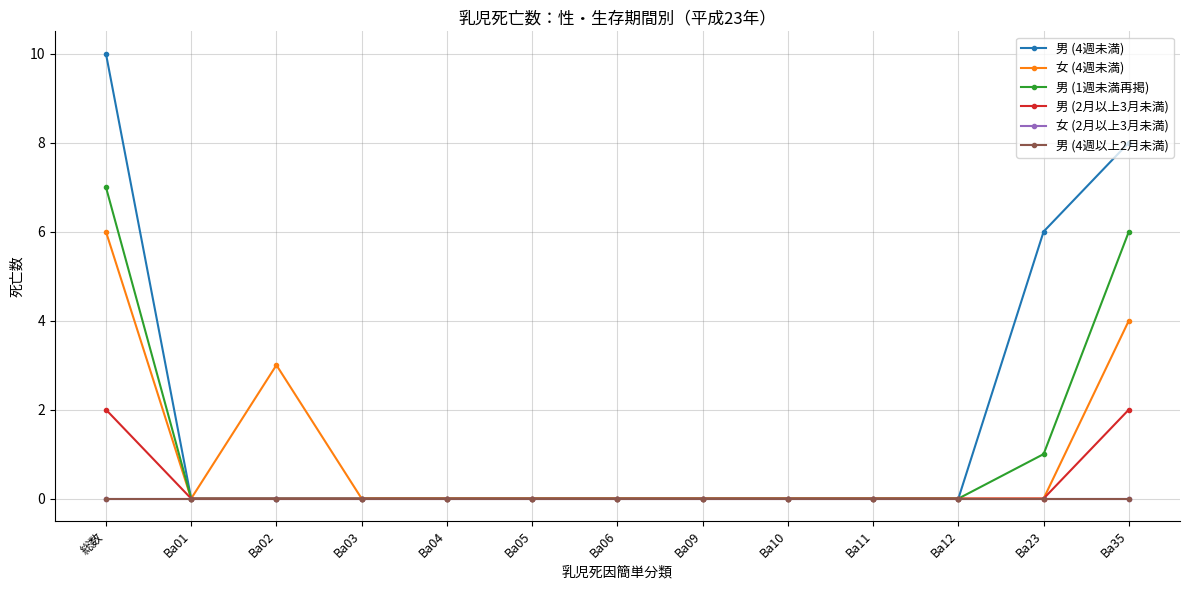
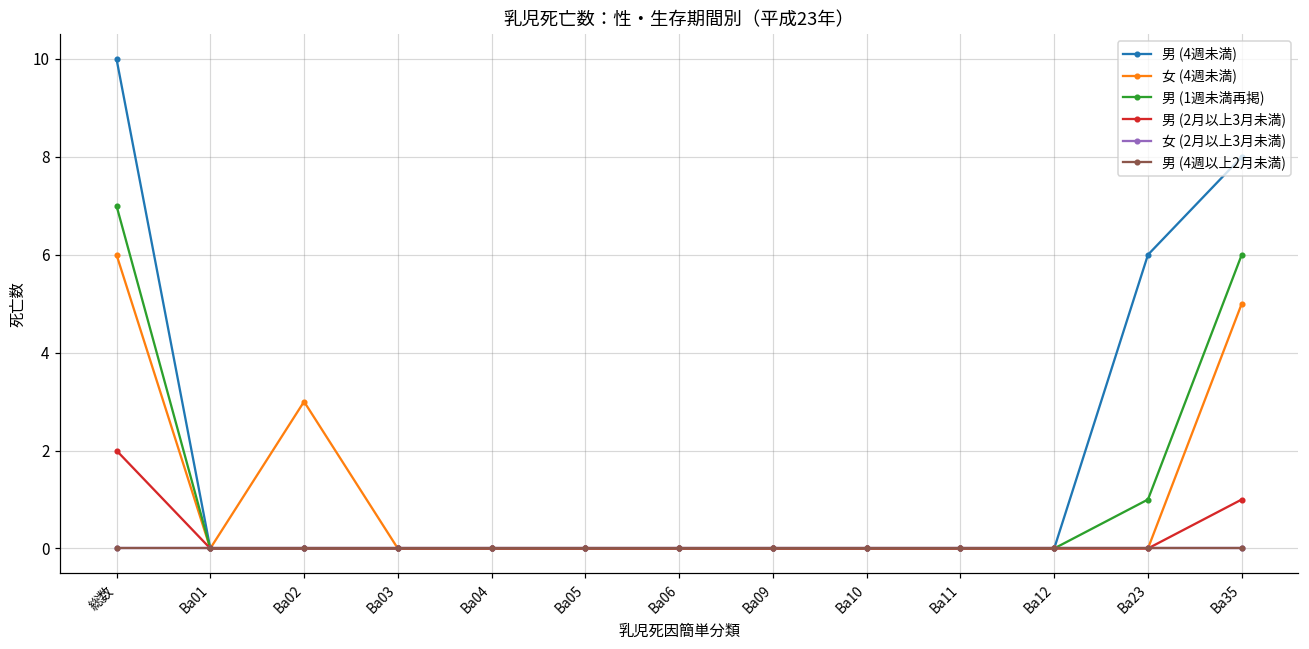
女 (4週未満), Ba35: 4 -> 5
男 (2月以上3月未満), Ba35: 2 -> 1
